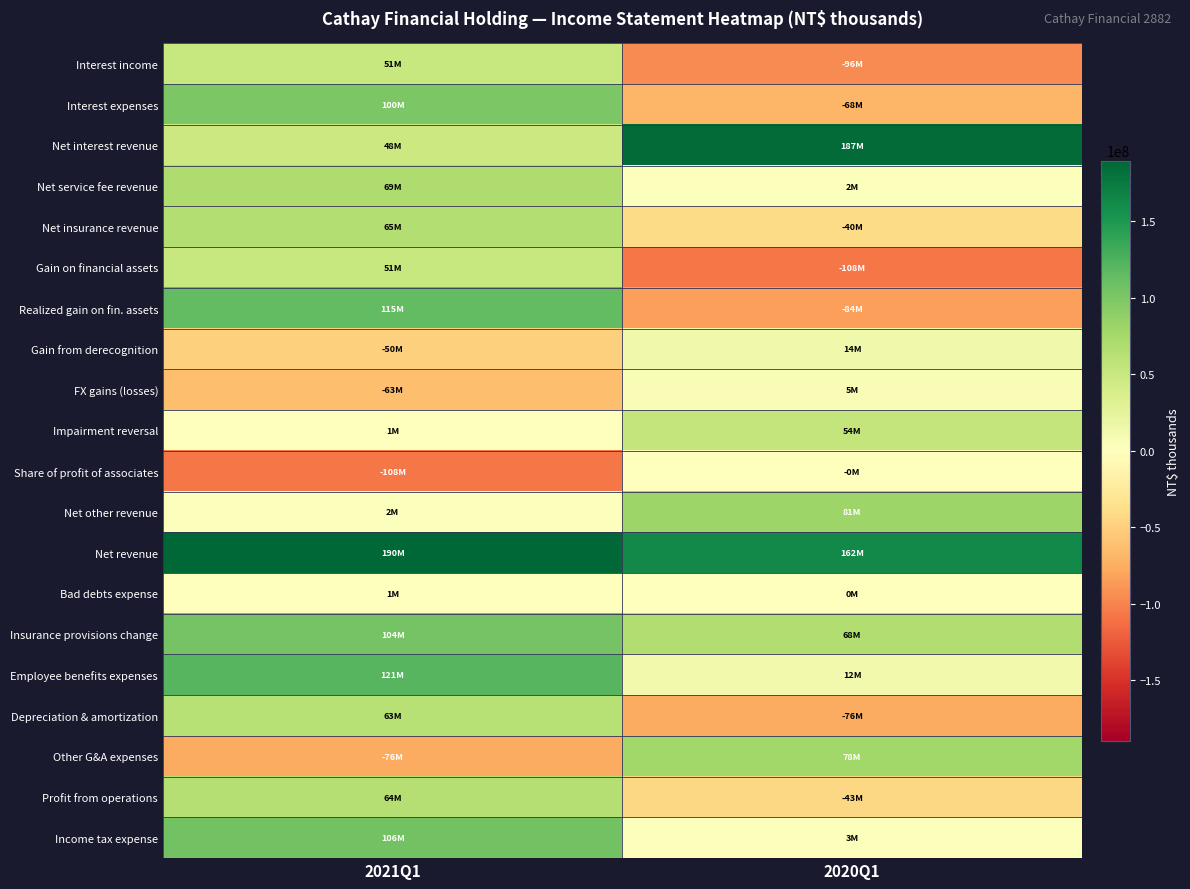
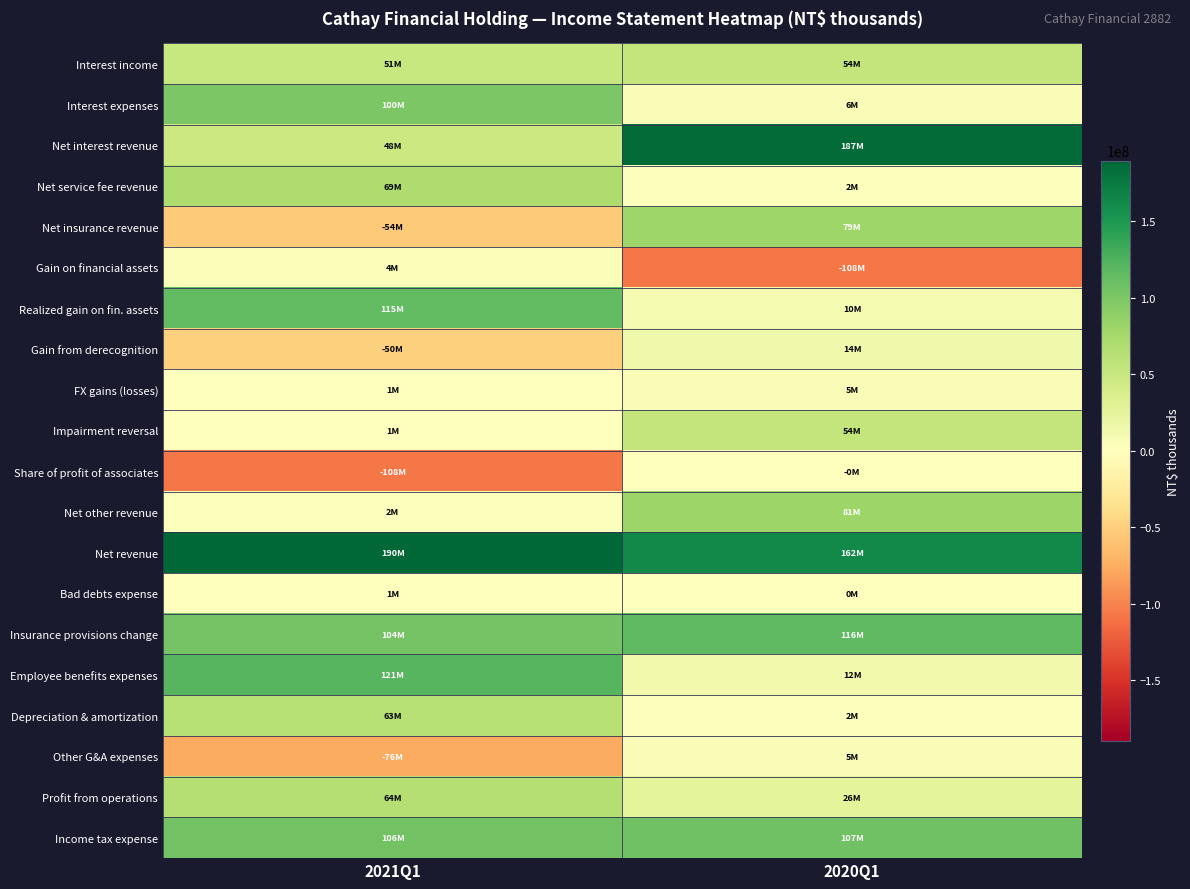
Interest income, 2020Q1: -96M -> 54M
Interest expenses, 2020Q1: -68M -> 6M
Net insurance revenue, 2021Q1: 65M -> -54M
Net insurance revenue, 2020Q1: -40M -> 79M
Gain on financial assets, 2021Q1: 51M -> 4M
Realized gain on fin. assets, 2020Q1: -84M -> 10M
FX gains (losses), 2021Q1: -63M -> 1M
Insurance provisions change, 2020Q1: 68M -> 116M
Depreciation & amortization, 2020Q1: -76M -> 2M
Other G&A expenses, 2020Q1: 78M -> 5M
Profit from operations, 2020Q1: -43M -> 26M
Income tax expense, 2020Q1: 3M -> 107M
